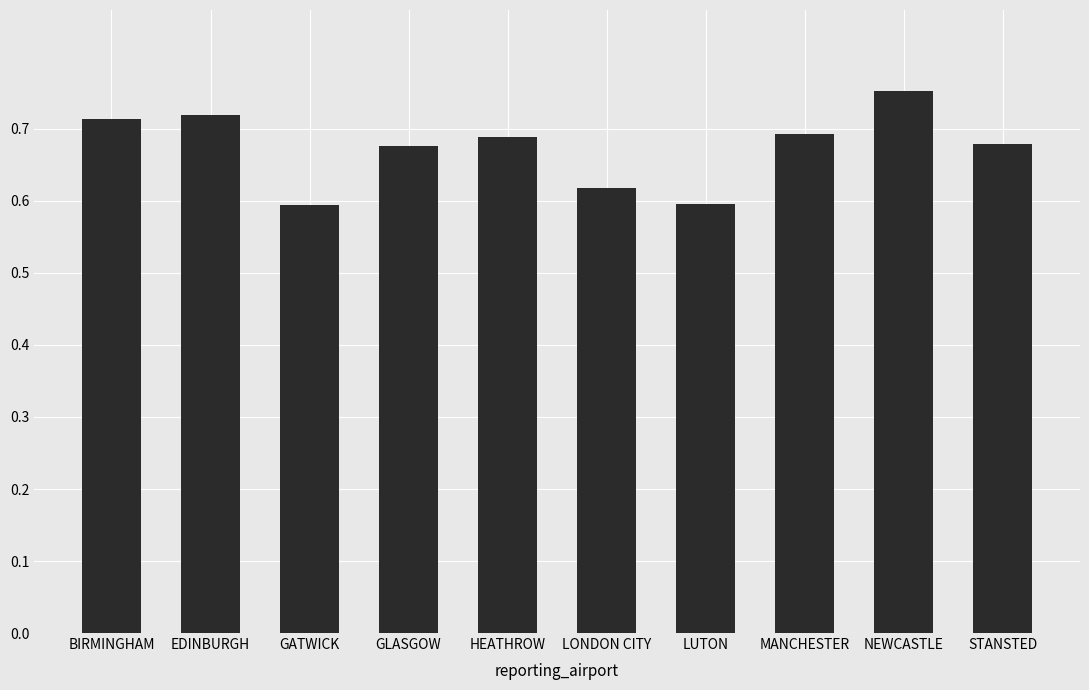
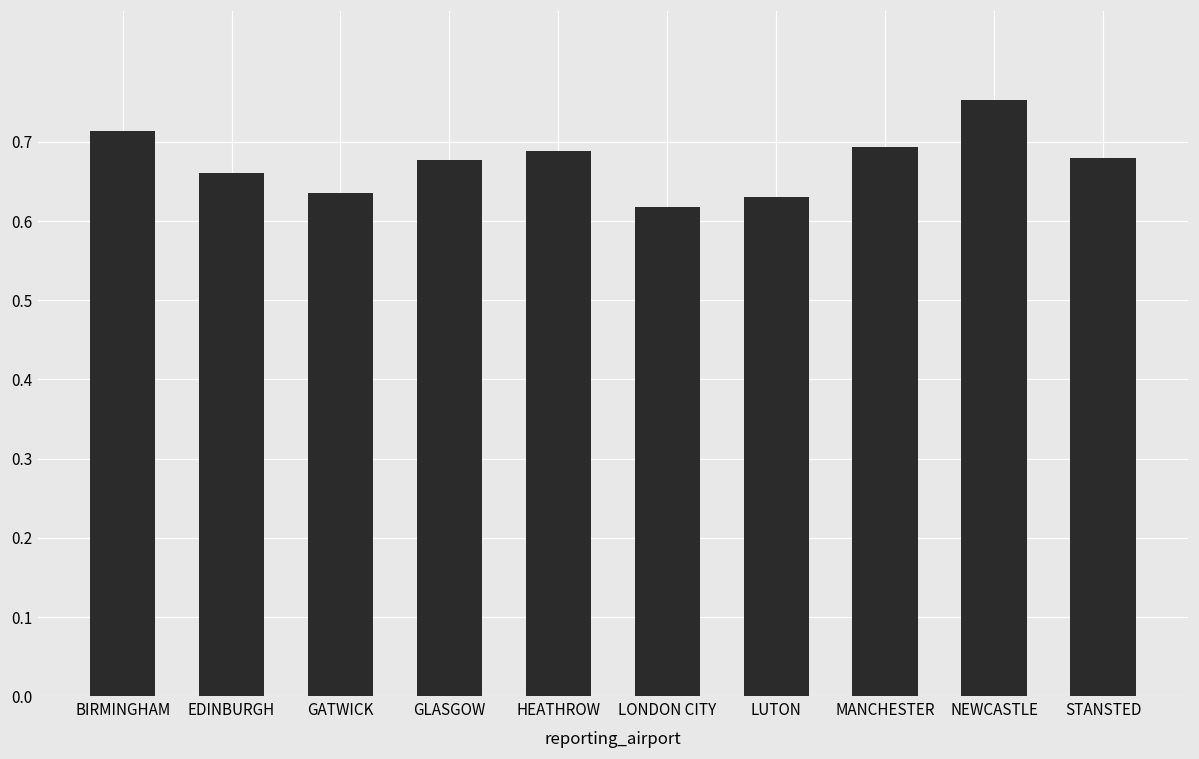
EDINBURGH: 0.72 -> 0.66
GATWICK: 0.59 -> 0.64
LUTON: 0.60 -> 0.63
